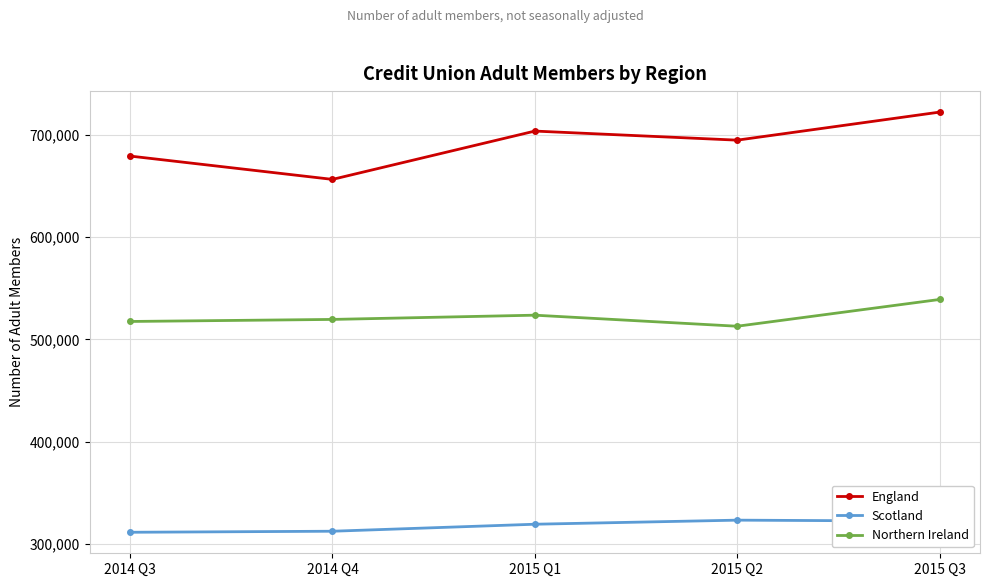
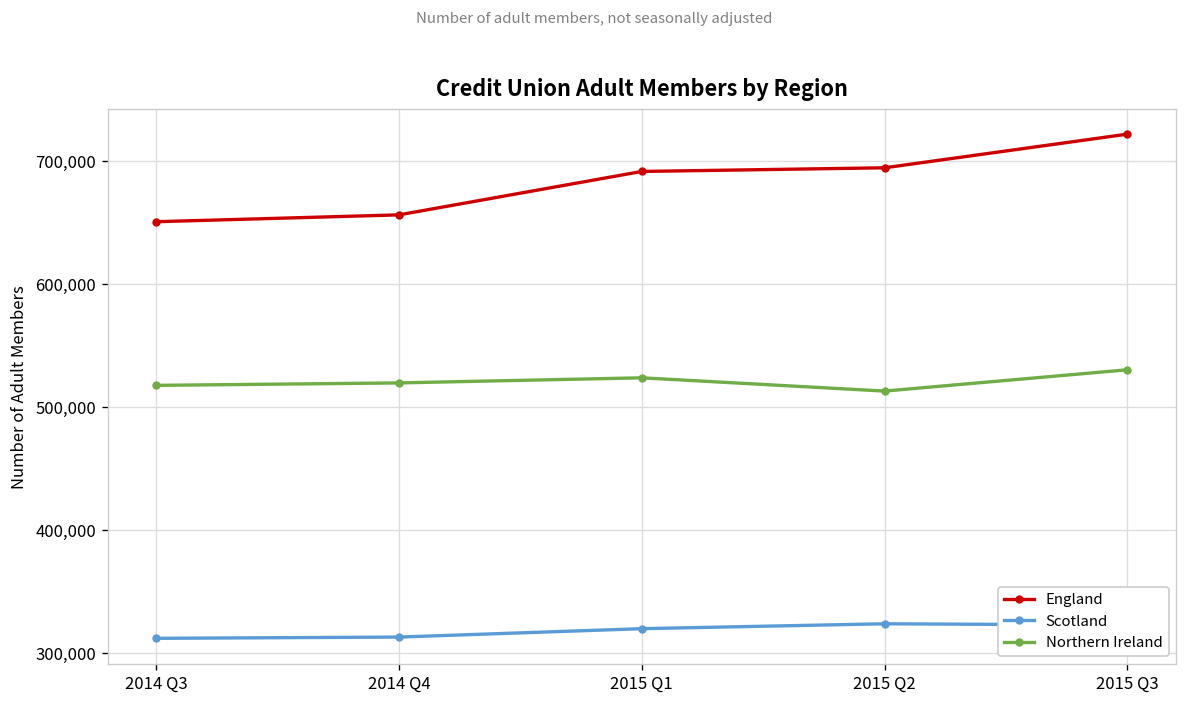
England, 2014 Q3: 679,000 -> 651,000
England, 2015 Q1: 703,000 -> 692,000
Northern Ireland, 2015 Q3: 539,000 -> 530,000
